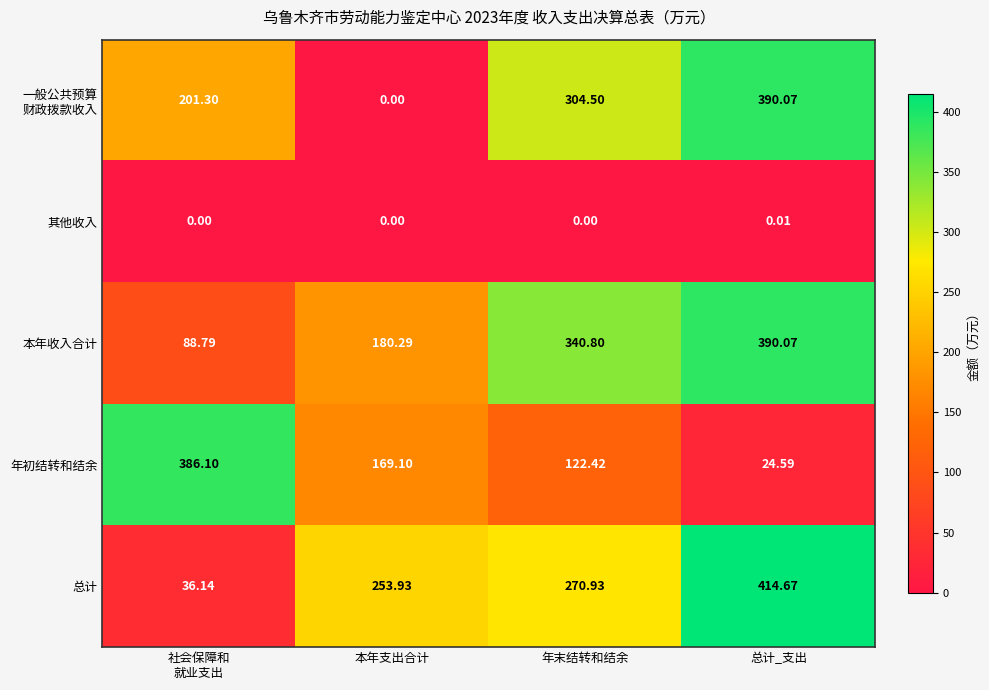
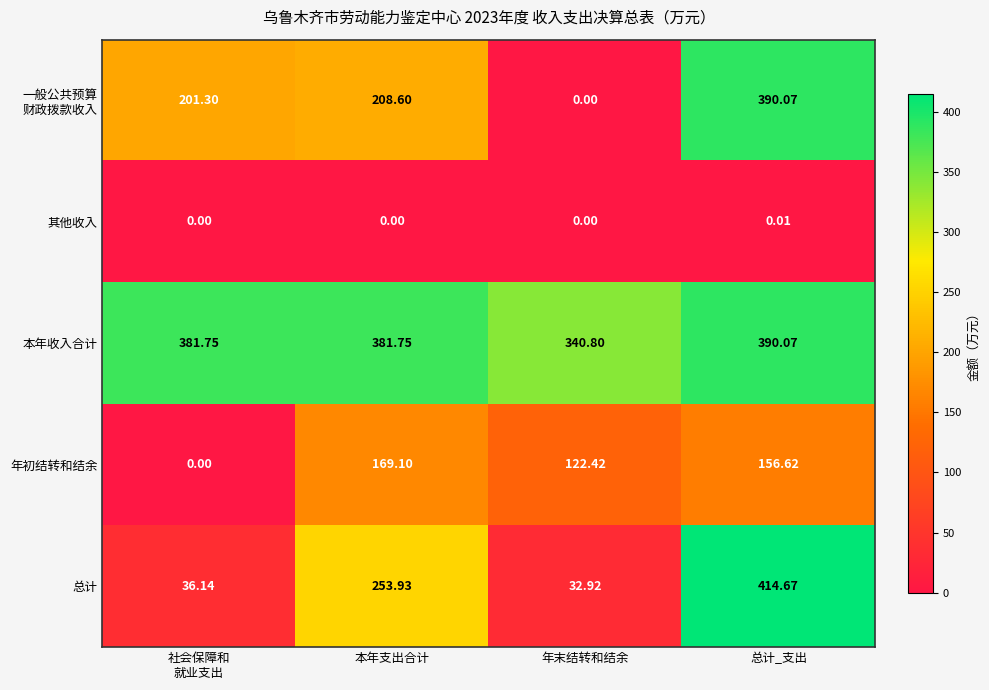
一般公共预算 财政拨款收入, 本年支出合计: 0.00 -> 208.60
一般公共预算 财政拨款收入, 年末结转和结余: 304.50 -> 0.00
本年收入合计, 社会保障和 就业支出: 88.79 -> 381.75
本年收入合计, 本年支出合计: 180.29 -> 381.75
年初结转和结余, 社会保障和 就业支出: 386.10 -> 0.00
年初结转和结余, 总计_支出: 24.59 -> 156.62
总计, 年末结转和结余: 270.93 -> 32.92
